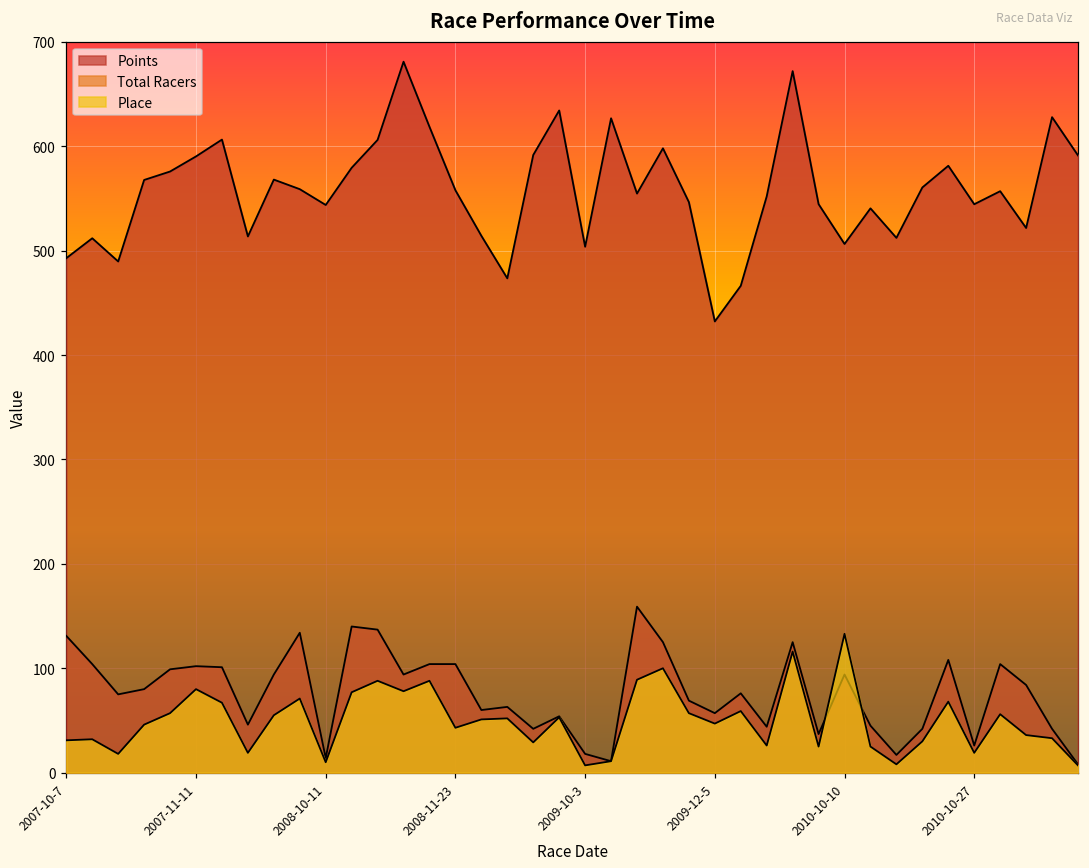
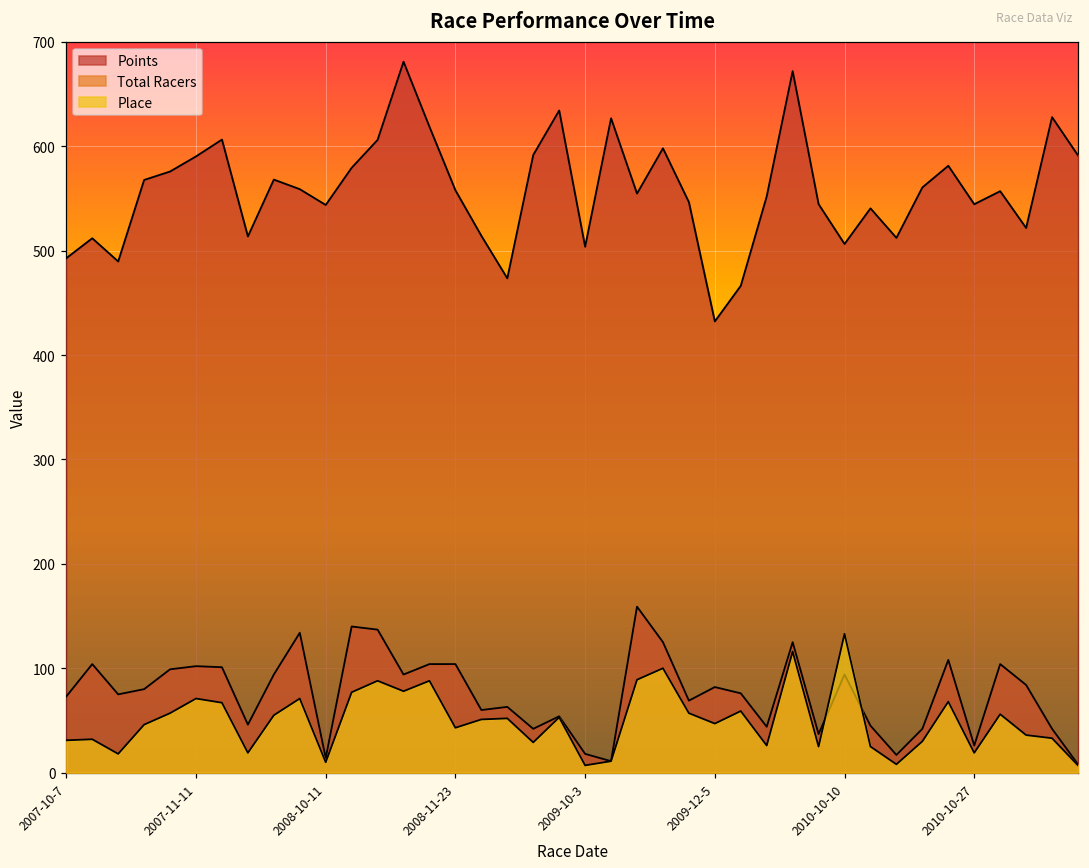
Total Racers, 2007-10-7: 130 -> 70
Place, 2007-11-11: 80 -> 70
Total Racers, 2009-12-5: 60 -> 80
